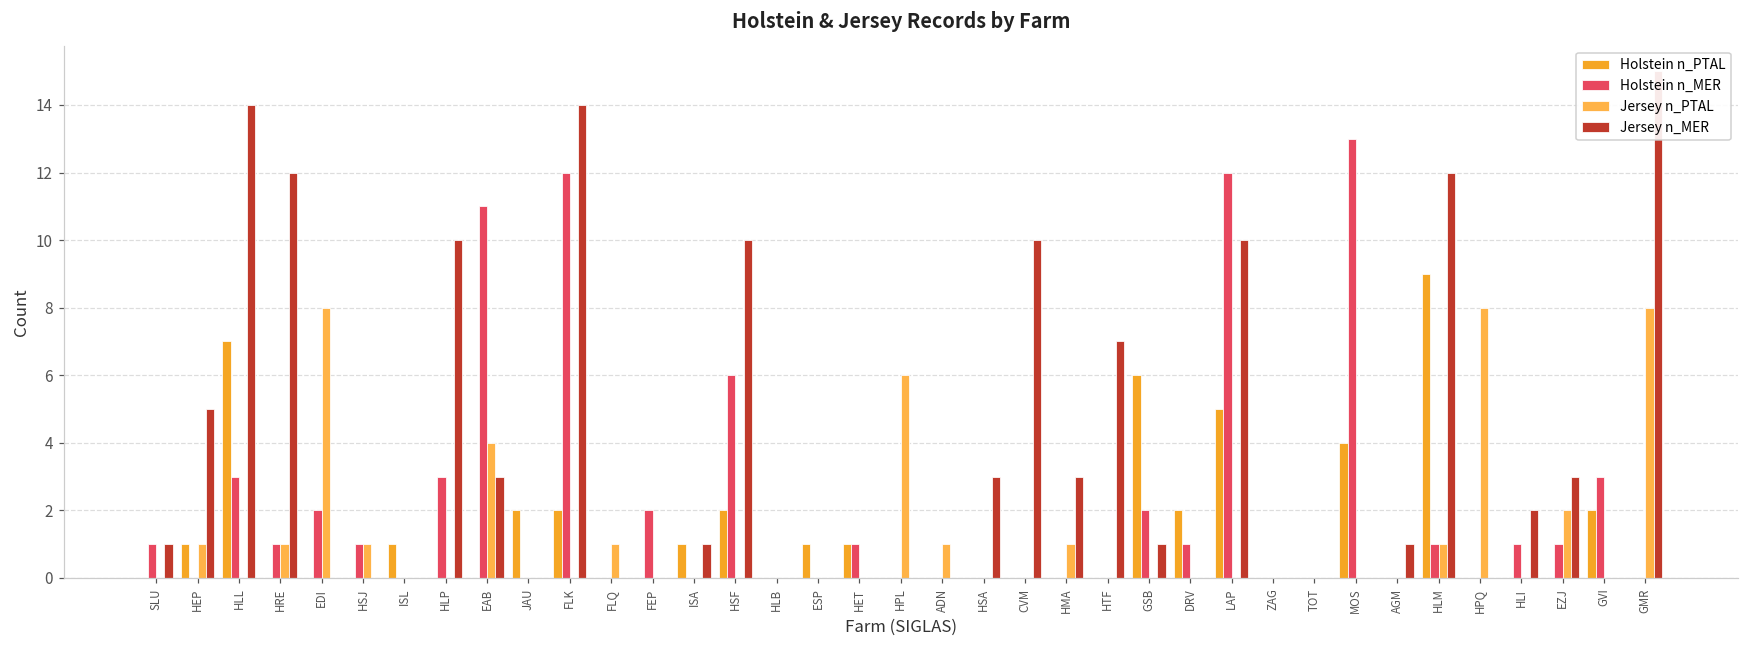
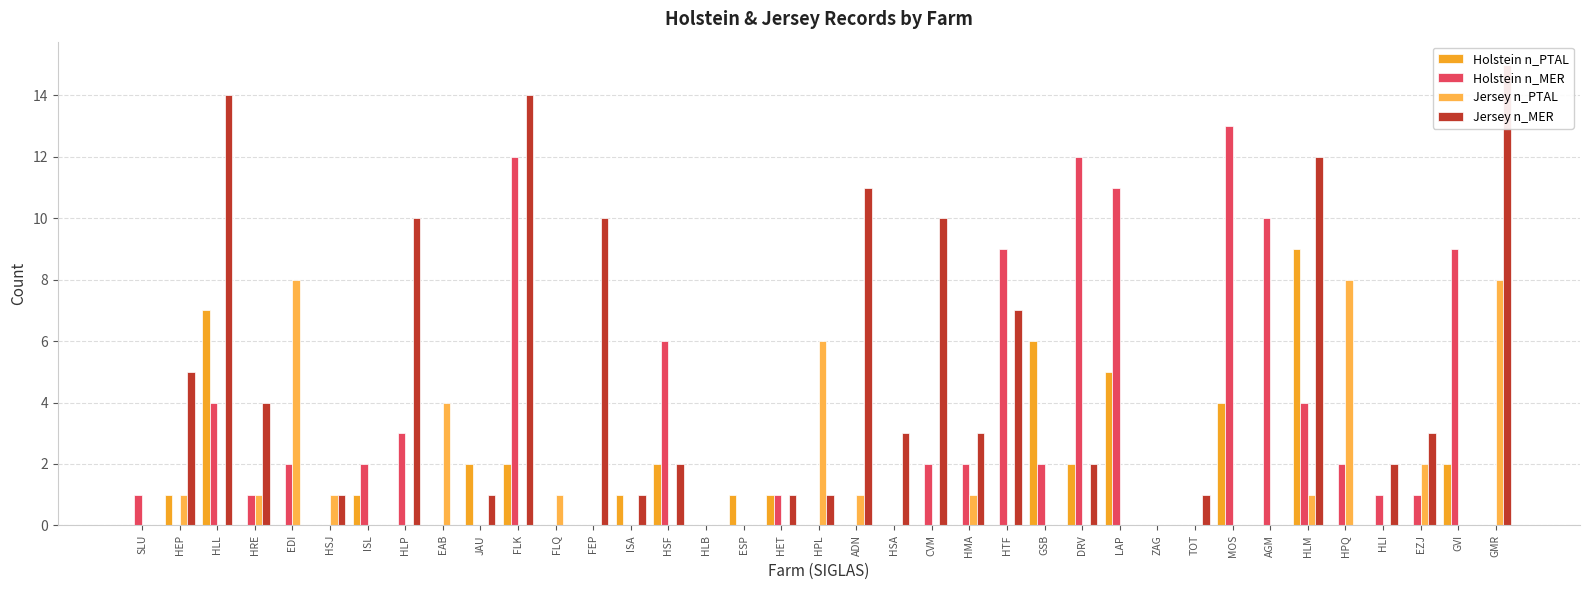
Jersey n_MER, SLU: 1 -> 0
Holstein n_MER, HLL: 3 -> 4
Jersey n_MER, HRE: 12 -> 4
Holstein n_MER, HSJ: 1 -> 0
Jersey n_MER, HSJ: 0 -> 1
Holstein n_MER, ISL: 0 -> 2
Holstein n_MER, EAB: 11 -> 0
Jersey n_MER, EAB: 3 -> 0
Jersey n_MER, JAU: 0 -> 1
Holstein n_MER, FEP: 2 -> 0
Jersey n_MER, FEP: 0 -> 10
Jersey n_MER, HSF: 10 -> 2
Jersey n_MER, HET: 0 -> 1
Jersey n_MER, HPL: 0 -> 1
Jersey n_MER, ADN: 0 -> 11
Holstein n_MER, CVM: 0 -> 2
Holstein n_MER, HMA: 0 -> 2
Holstein n_MER, HTF: 0 -> 9
Jersey n_MER, GSB: 1 -> 0
Holstein n_MER, DRV: 1 -> 12
Jersey n_MER, DRV: 0 -> 2
Holstein n_MER, LAP: 12 -> 11
Jersey n_MER, LAP: 10 -> 0
Jersey n_MER, TOT: 0 -> 1
Holstein n_MER, AGM: 0 -> 10
Jersey n_MER, AGM: 1 -> 0
Holstein n_MER, HLM: 1 -> 4
Holstein n_MER, HPQ: 0 -> 2
Holstein n_MER, GVI: 3 -> 9
